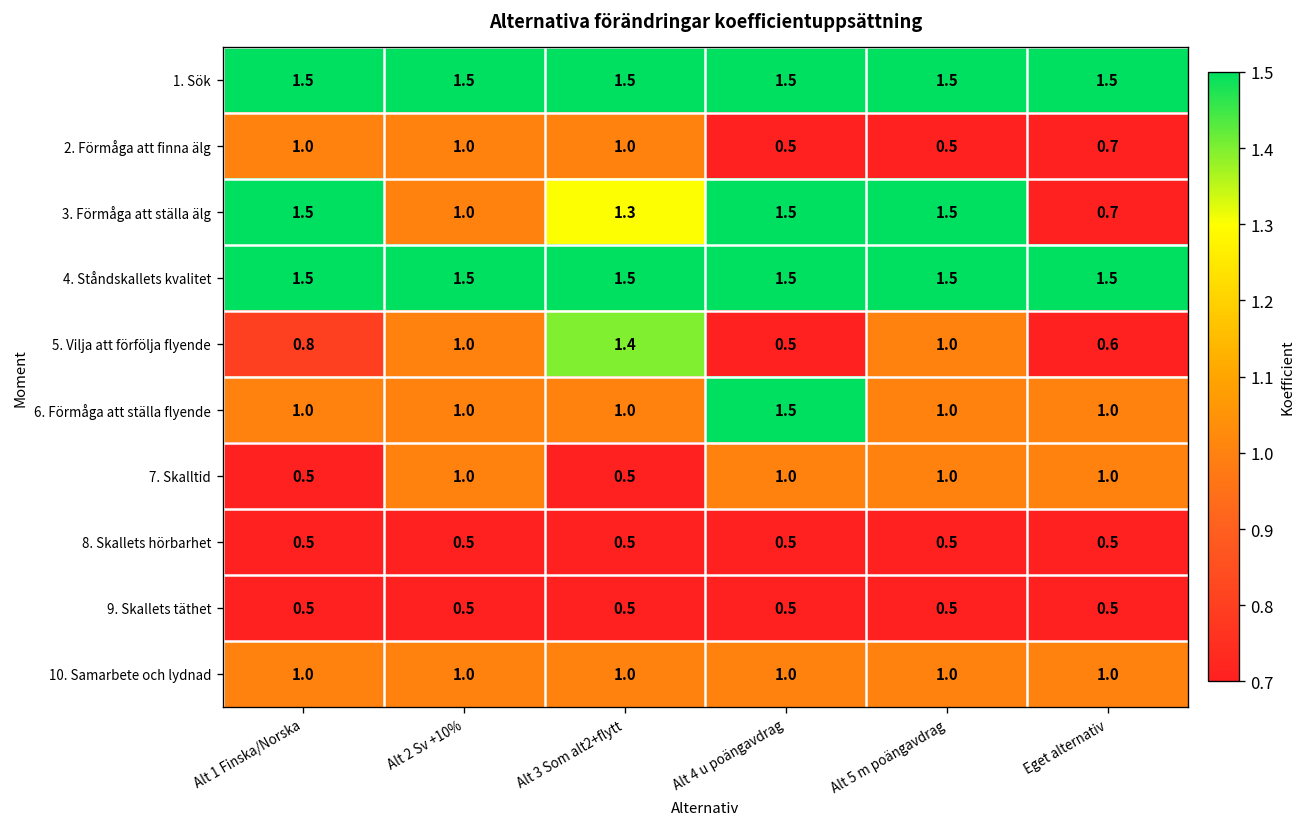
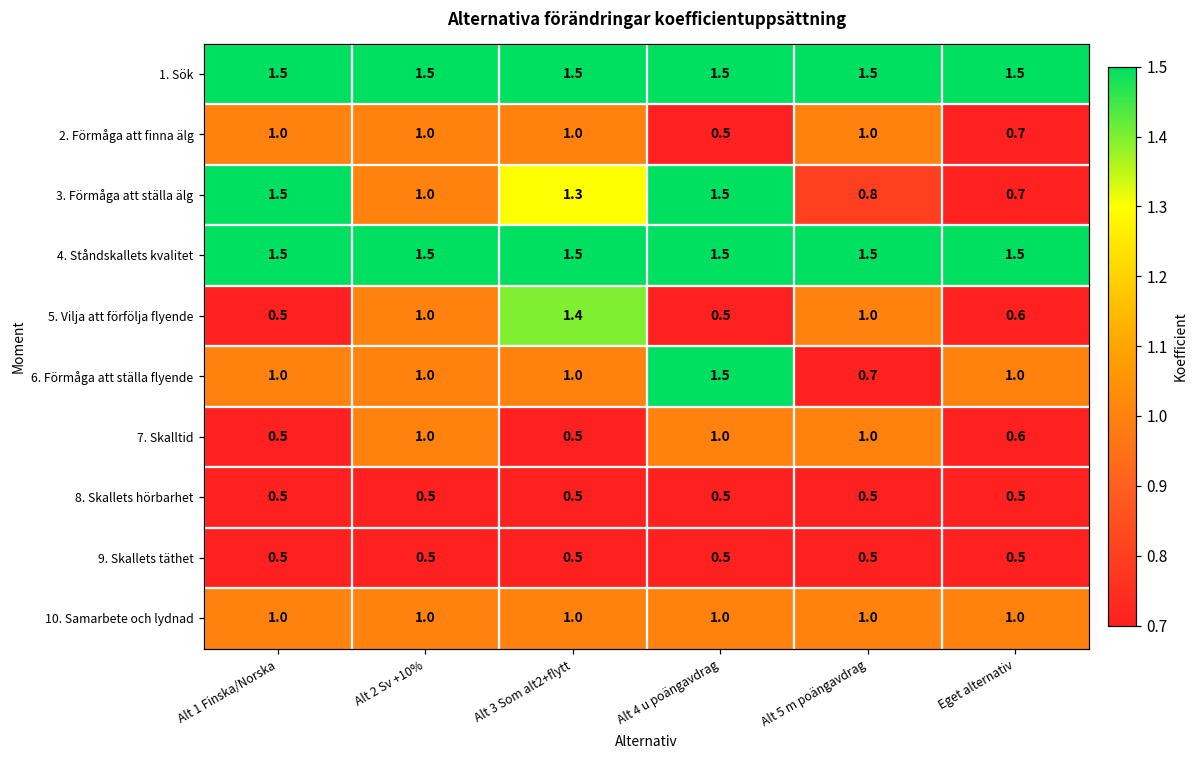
2. Förmåga att finna älg, Alt 5 m poängavdrag: 0.5 -> 1.0
3. Förmåga att ställa älg, Alt 5 m poängavdrag: 1.5 -> 0.8
5. Vilja att förfölja flyende, Alt 1 Finska/Norska: 0.8 -> 0.5
6. Förmåga att ställa flyende, Alt 5 m poängavdrag: 1.0 -> 0.7
7. Skalltid, Eget alternativ: 1.0 -> 0.6
